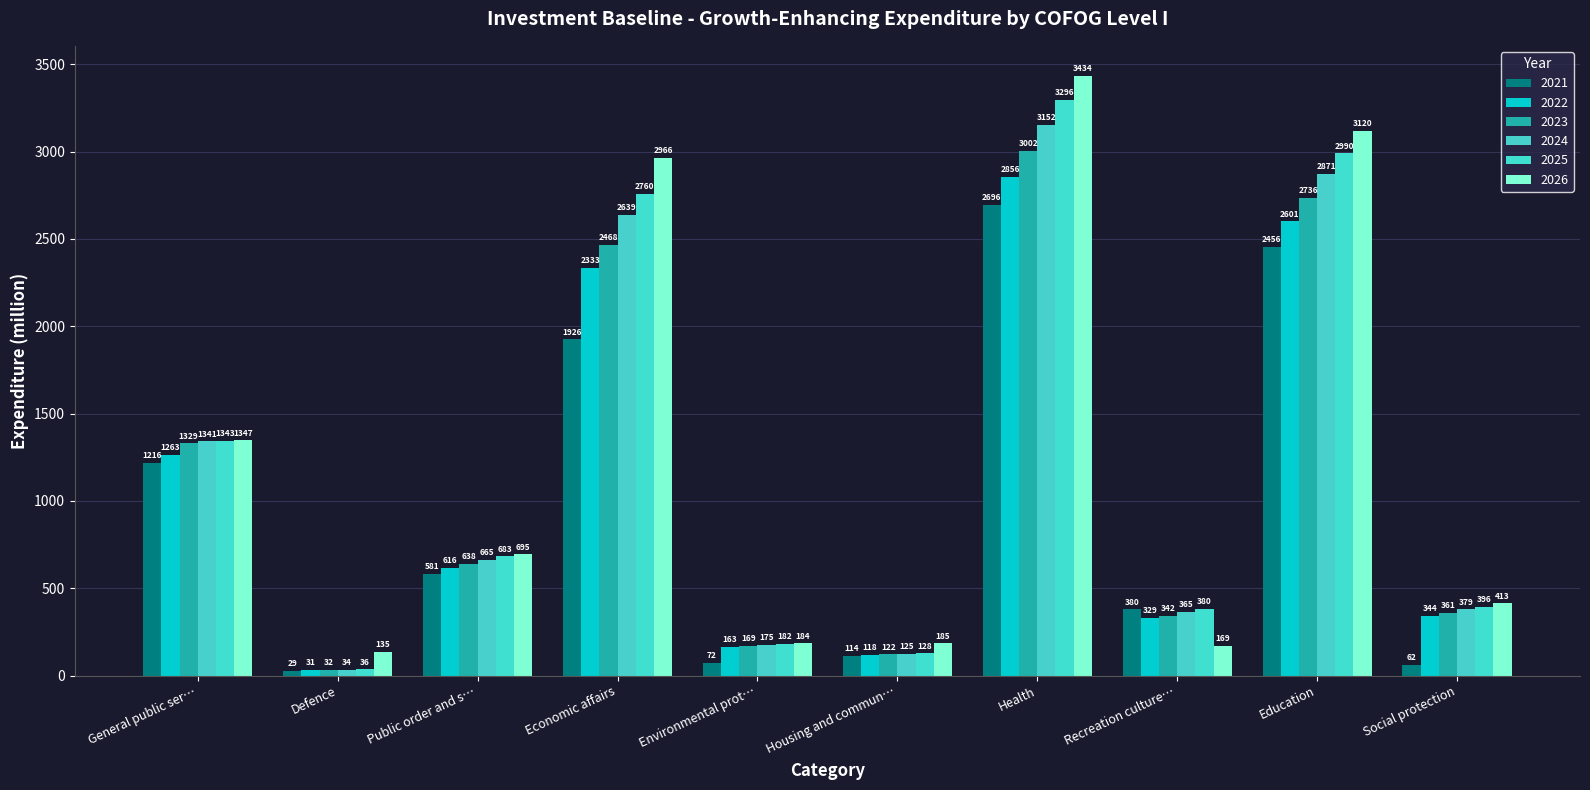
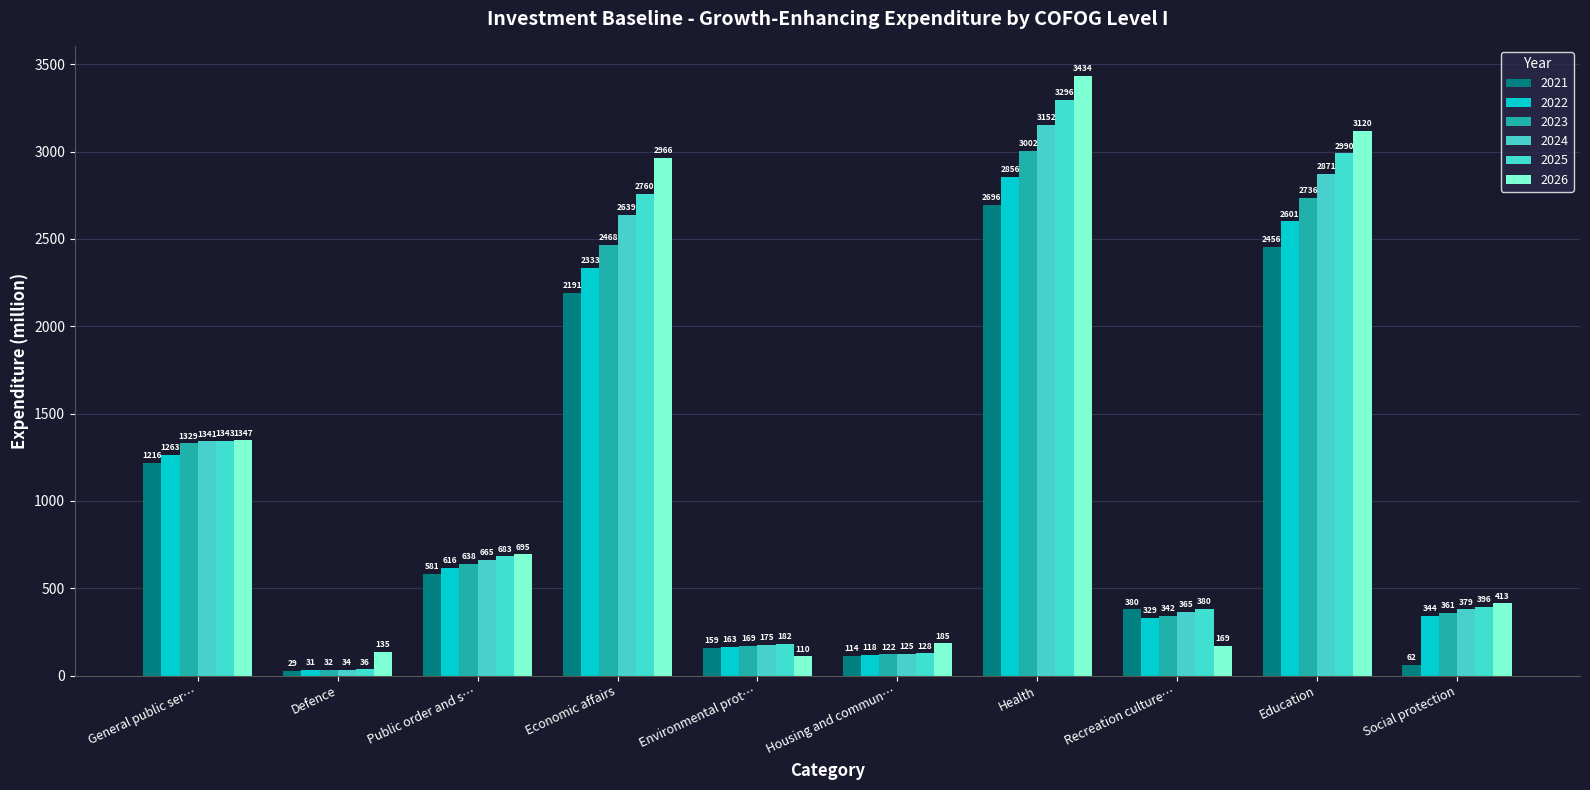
2021, Economic affairs: 1926 -> 2191
2021, Environmental prot…: 72 -> 159
2026, Environmental prot…: 184 -> 110
